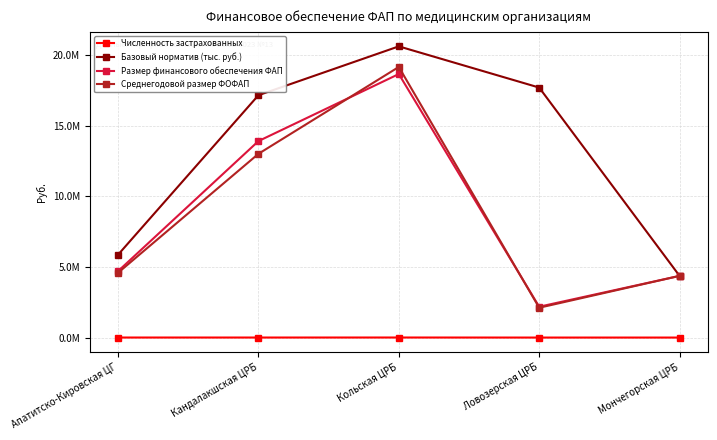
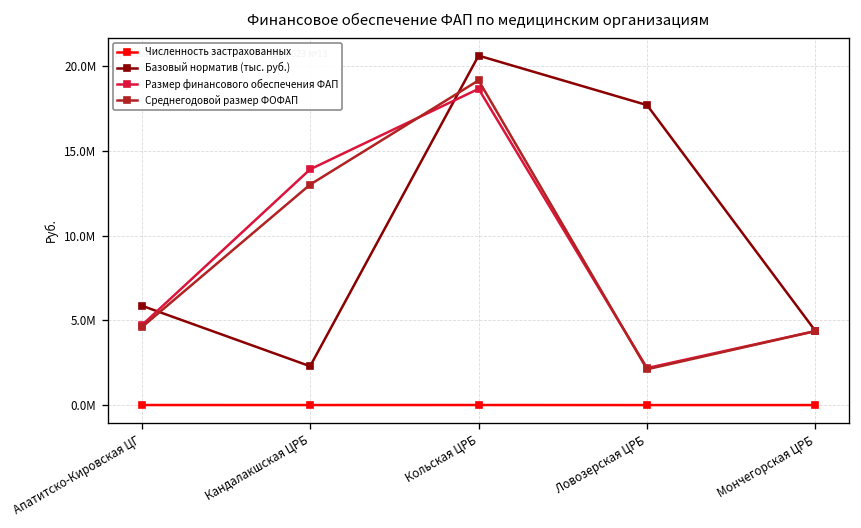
Базовый норматив (тыс. руб.), Кандалакшская ЦРБ: 17200000 -> 2300000
